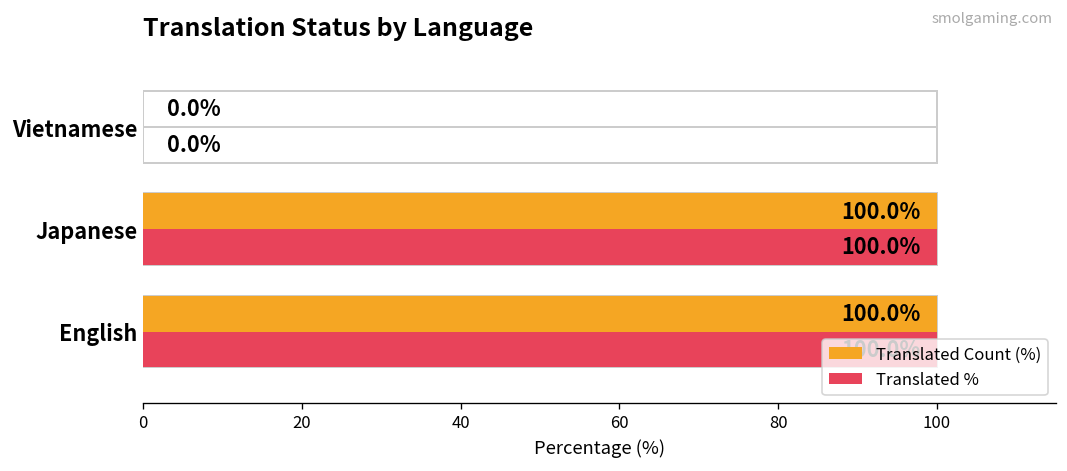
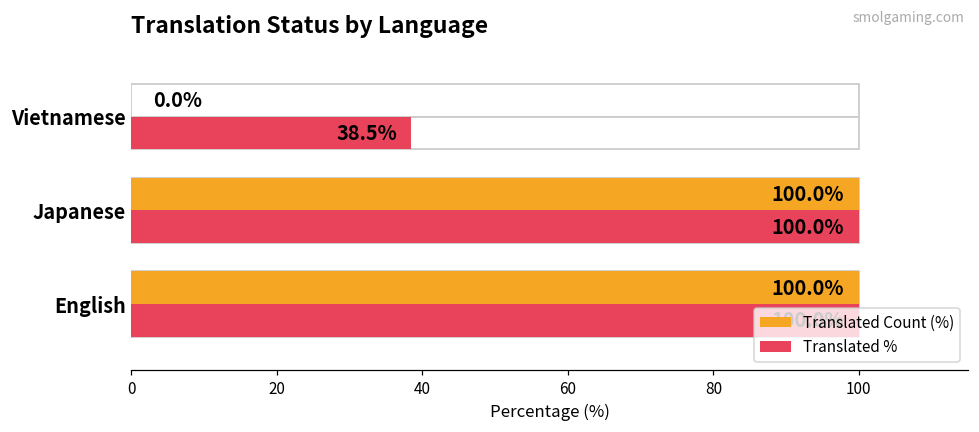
Translated %, Vietnamese: 0.0% -> 38.5%
